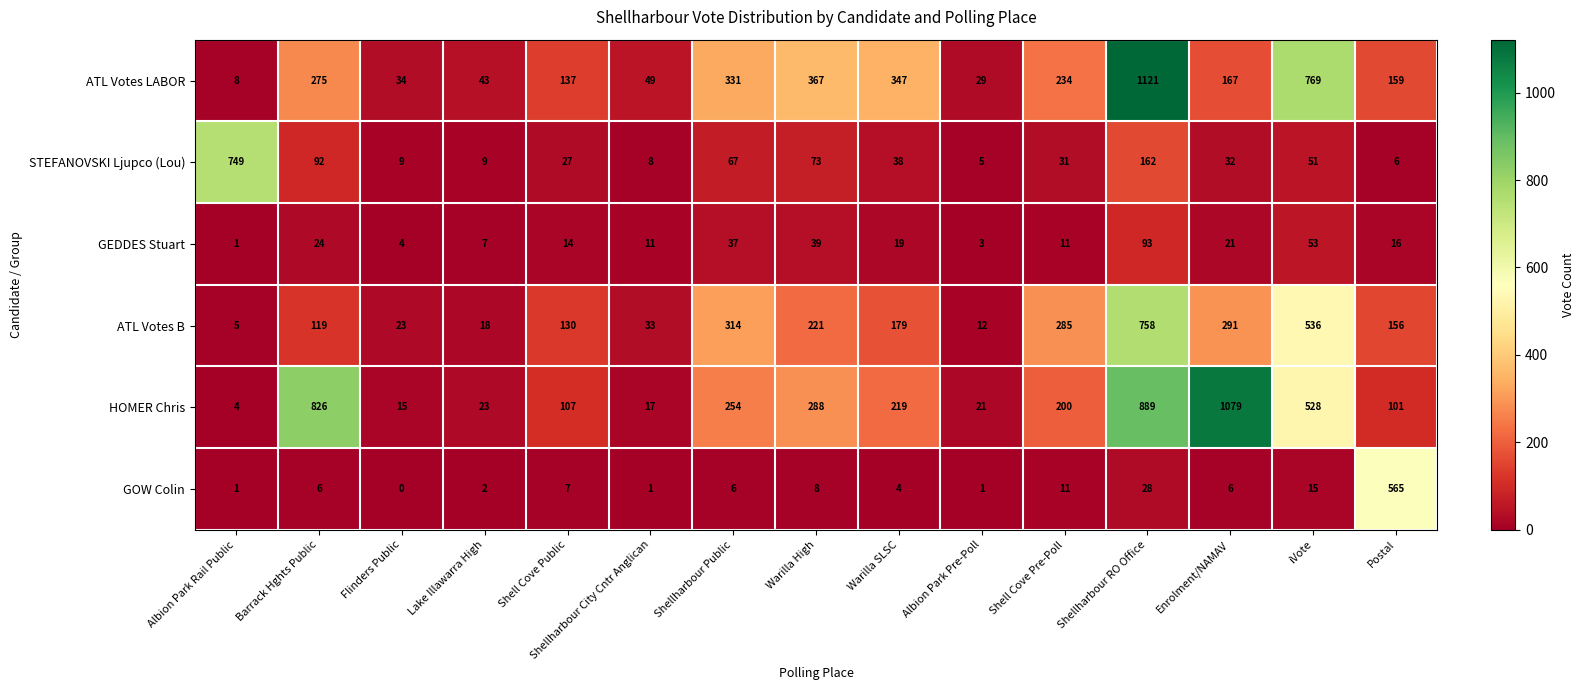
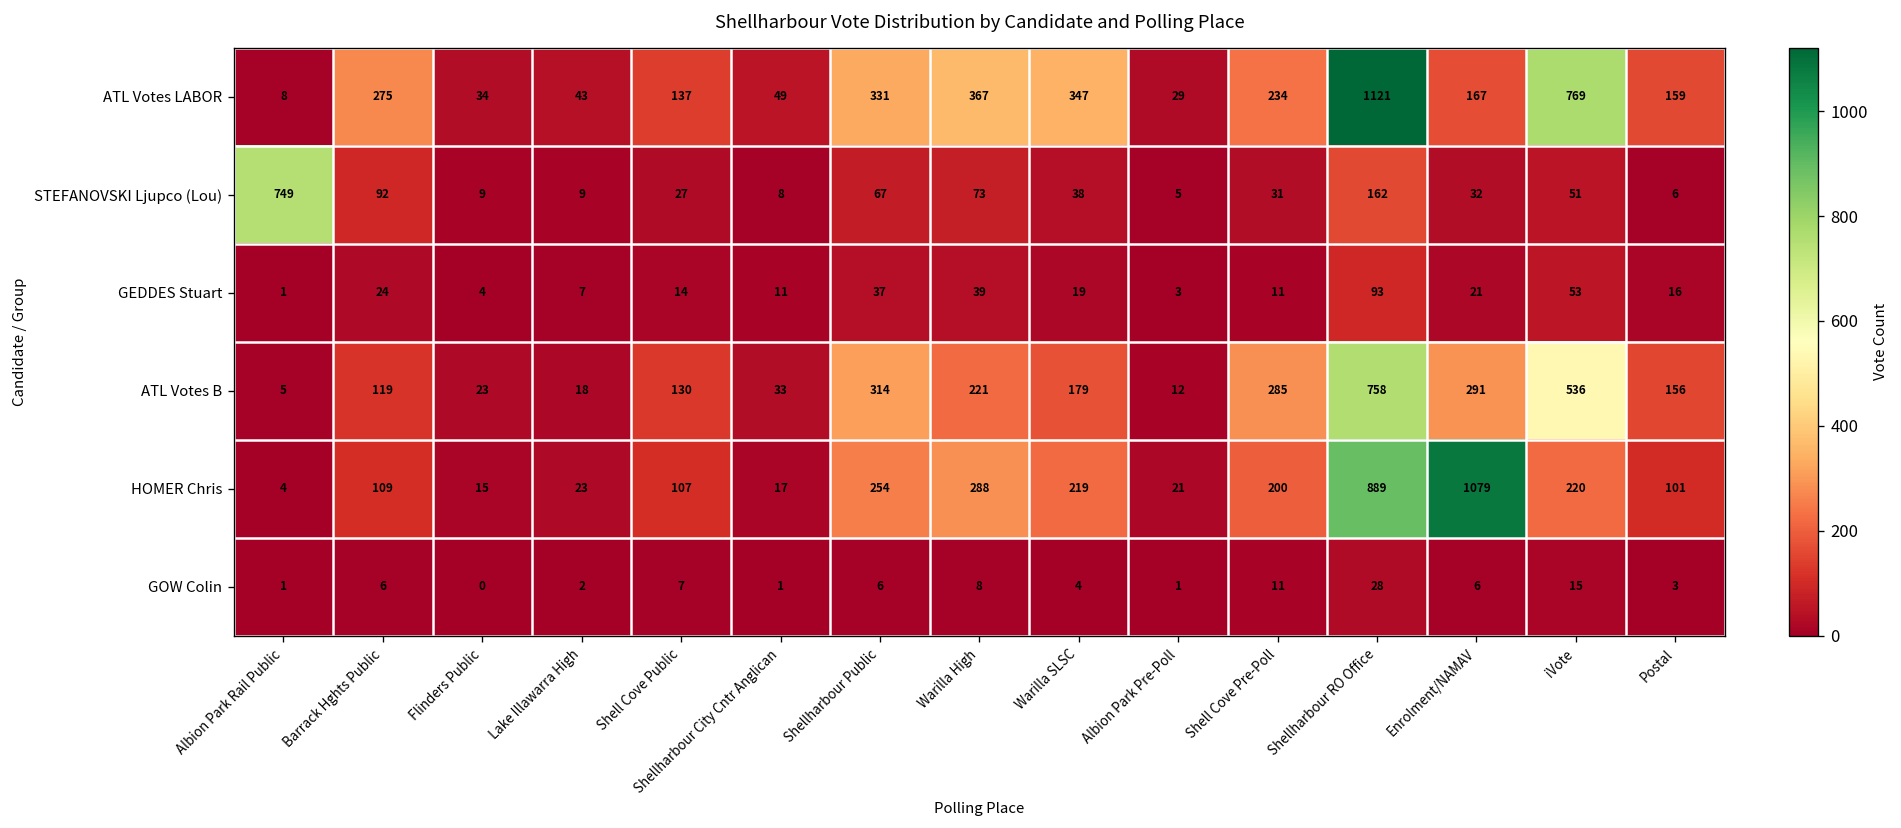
HOMER Chris, Barrack Hghts Public: 826 -> 109
HOMER Chris, iVote: 528 -> 220
GOW Colin, Postal: 565 -> 3
